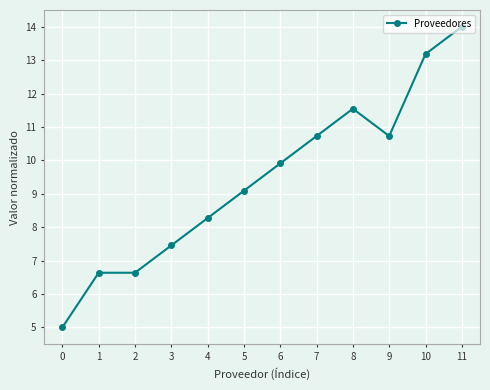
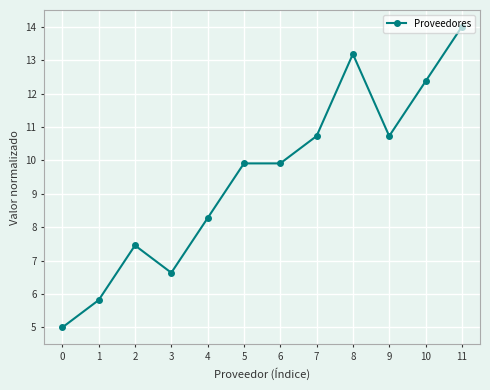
1: 6.6 -> 5.8
2: 6.6 -> 7.5
3: 7.5 -> 6.6
5: 9.1 -> 9.9
8: 11.5 -> 13.2
10: 13.2 -> 12.4
